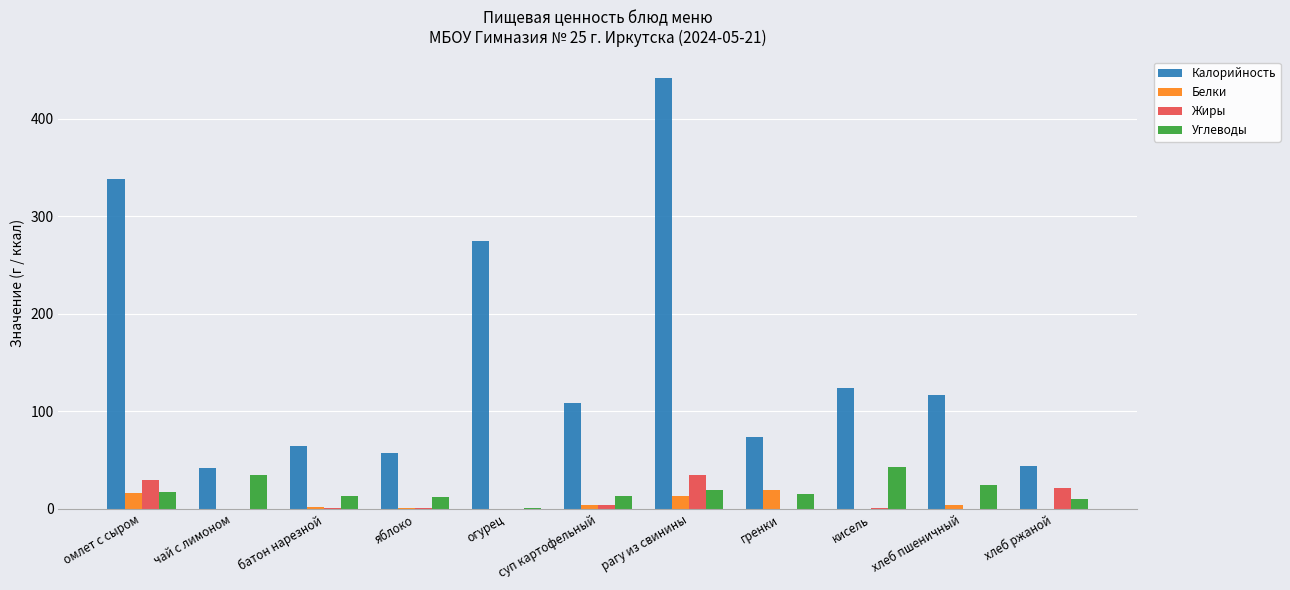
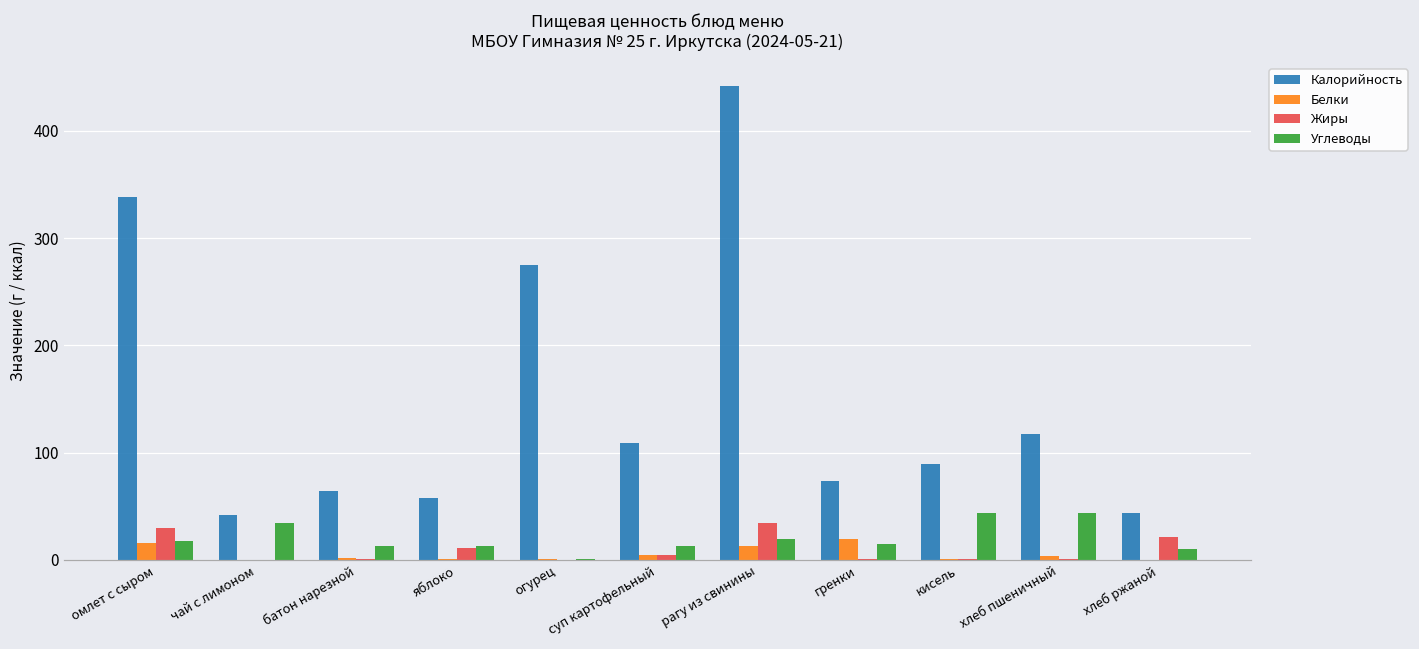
Жиры, яблоко: 0 -> 10
Калорийность, кисель: 120 -> 90
Углеводы, хлеб пшеничный: 20 -> 40
